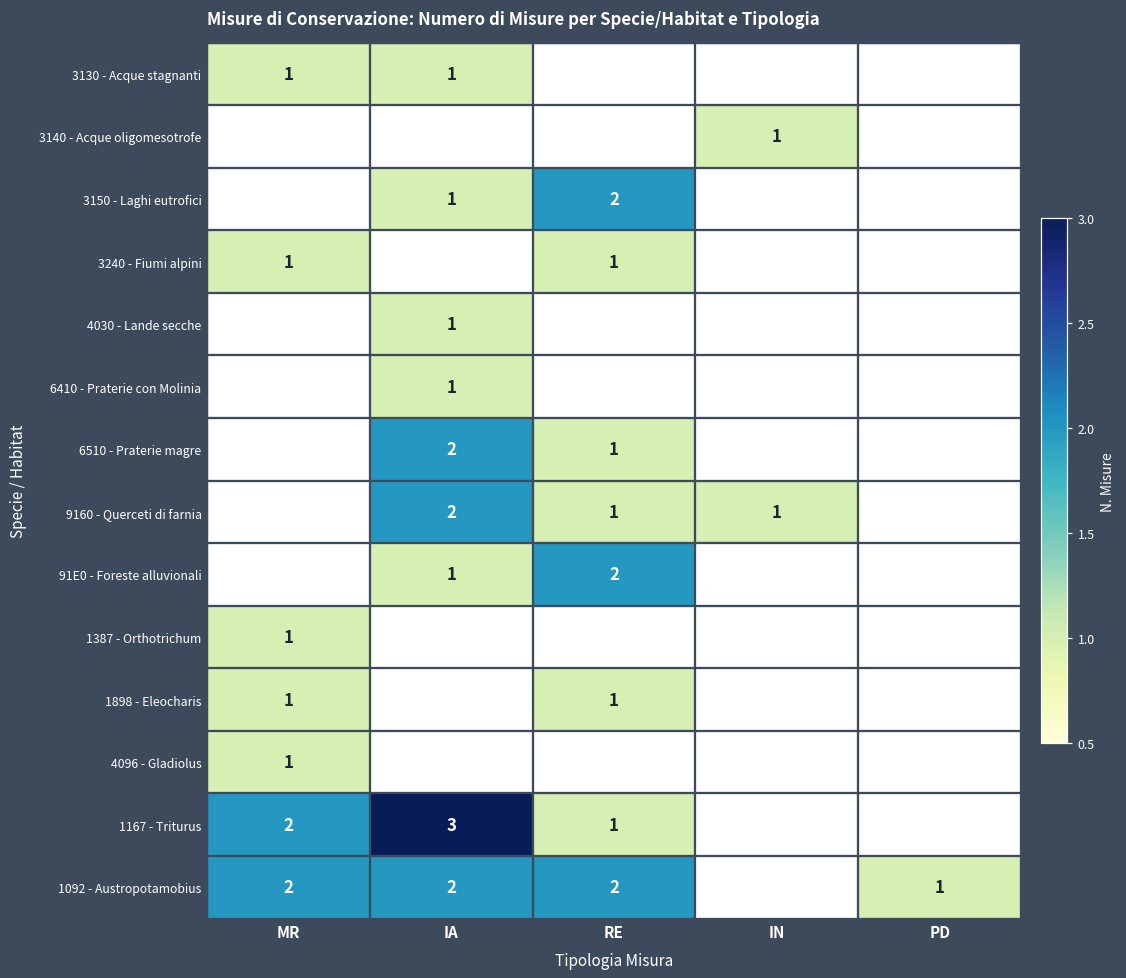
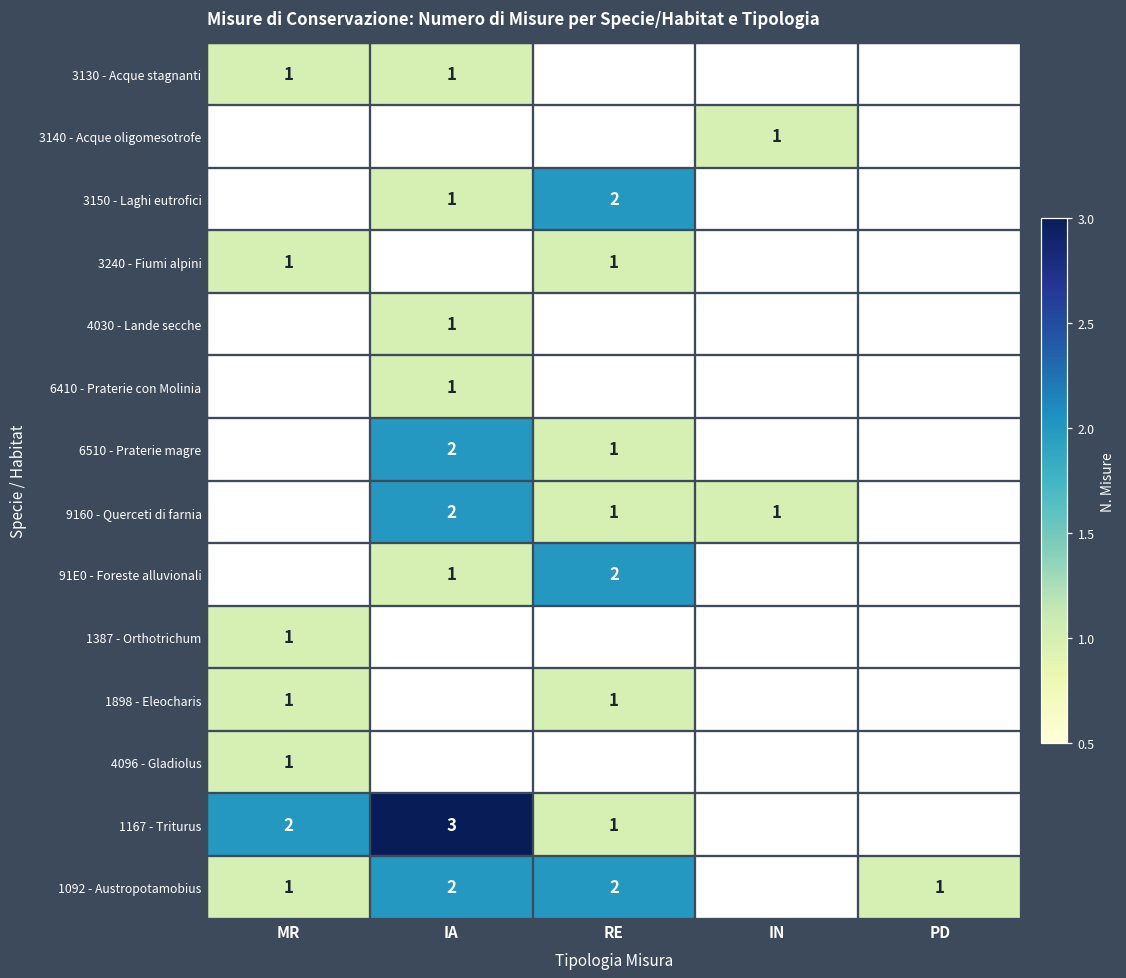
1092 - Austropotamobius, MR: 2 -> 1
